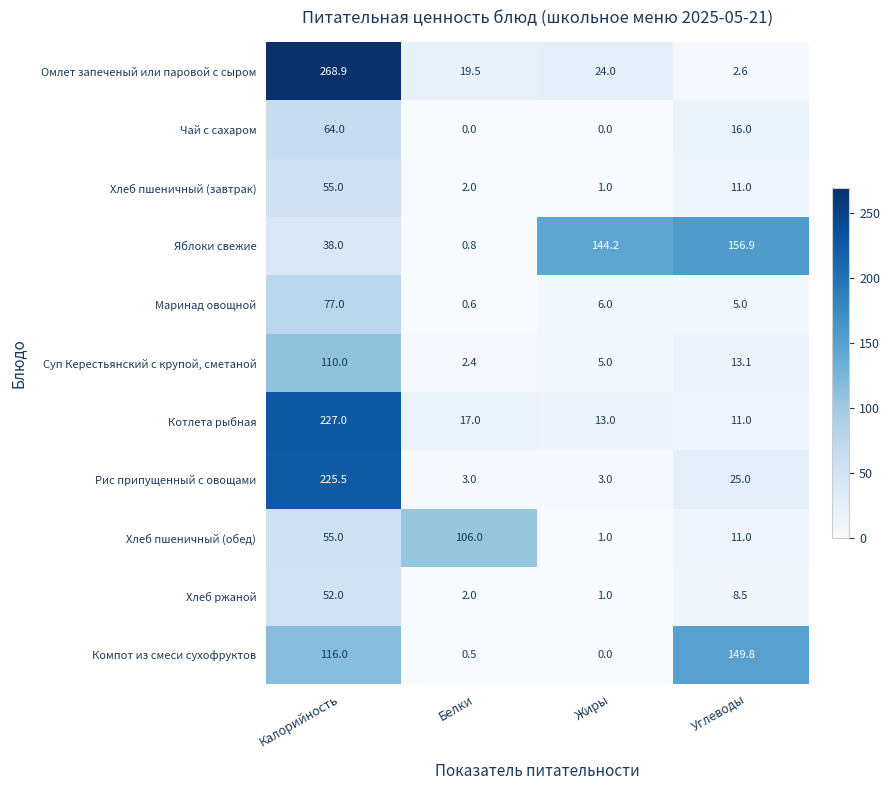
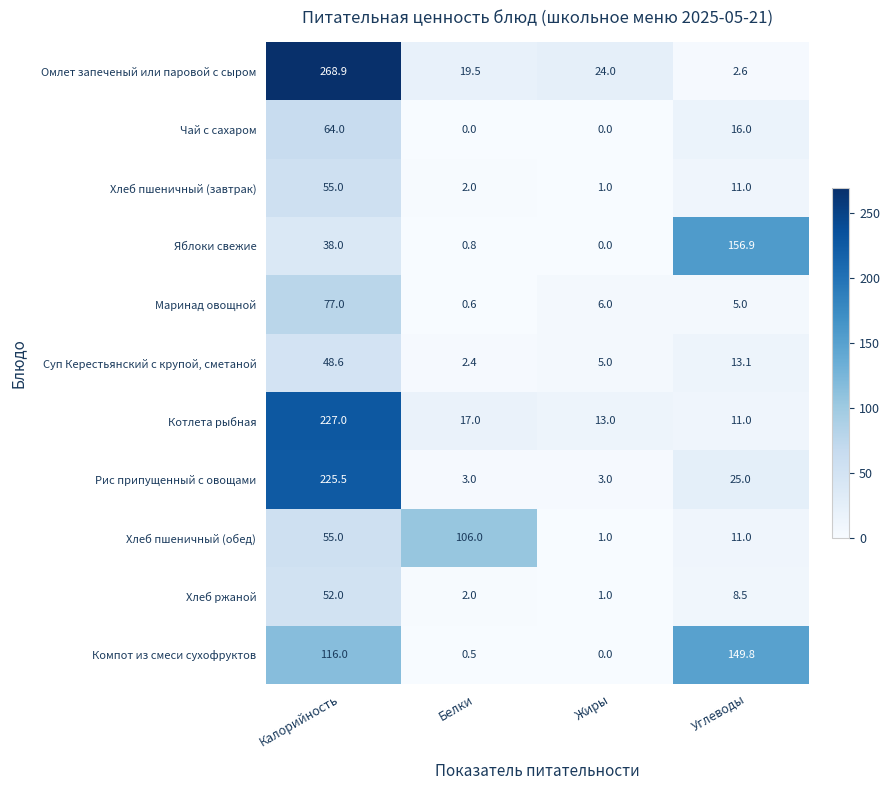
Яблоки свежие, Жиры: 144.2 -> 0.0
Суп Керестьянский с крупой, сметаной, Калорийность: 110.0 -> 48.6
